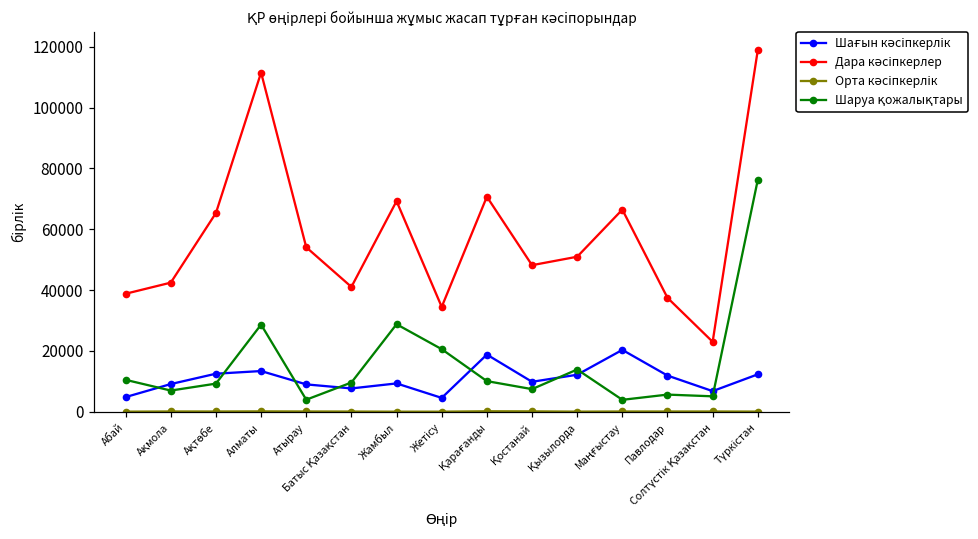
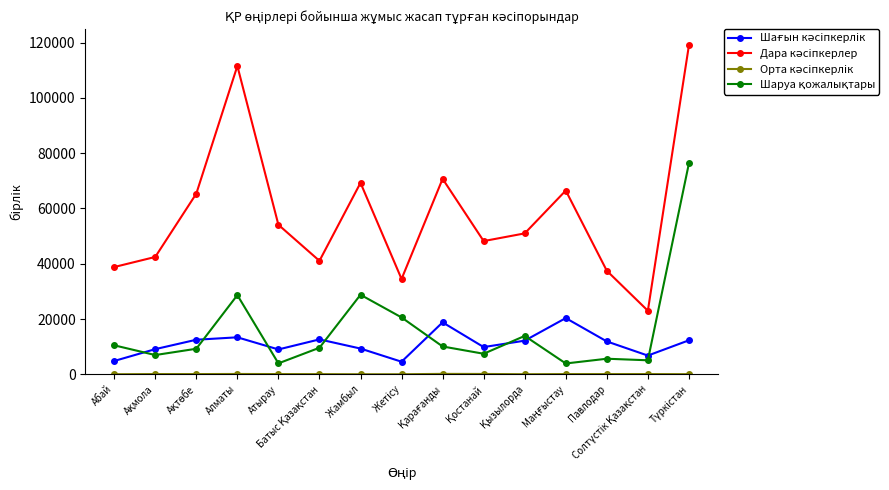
Шағын кәсіпкерлік, Батыс Қазақстан: 8000 -> 13000
